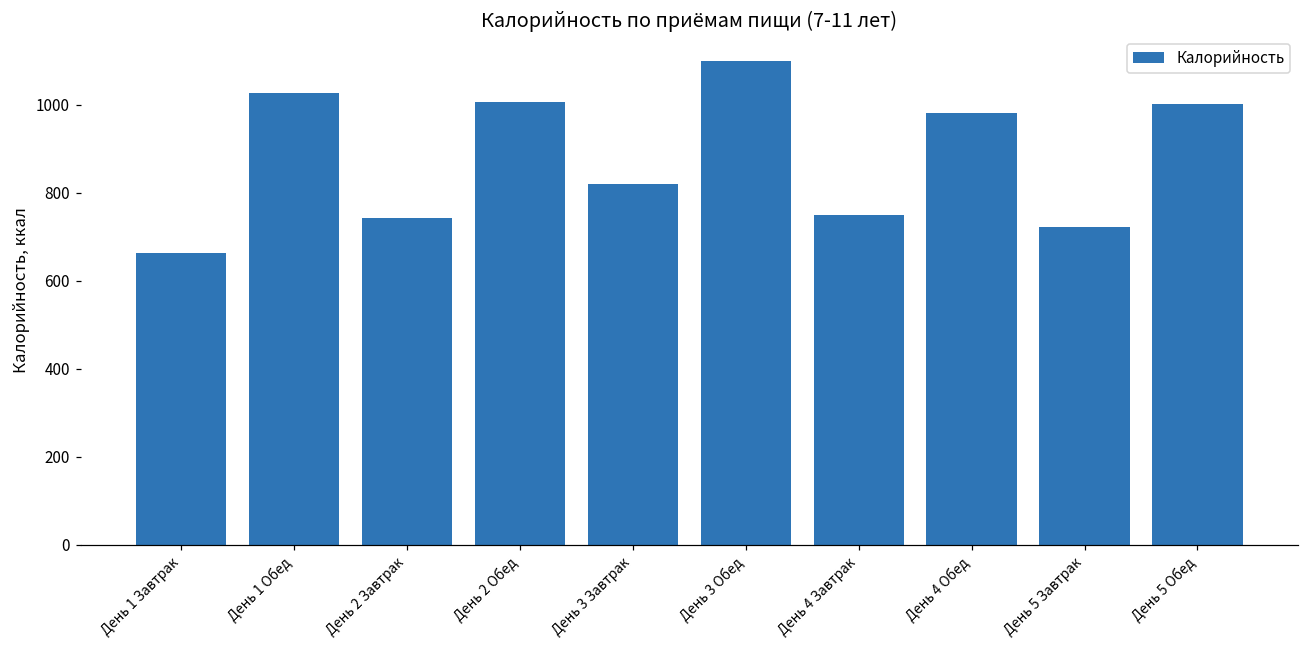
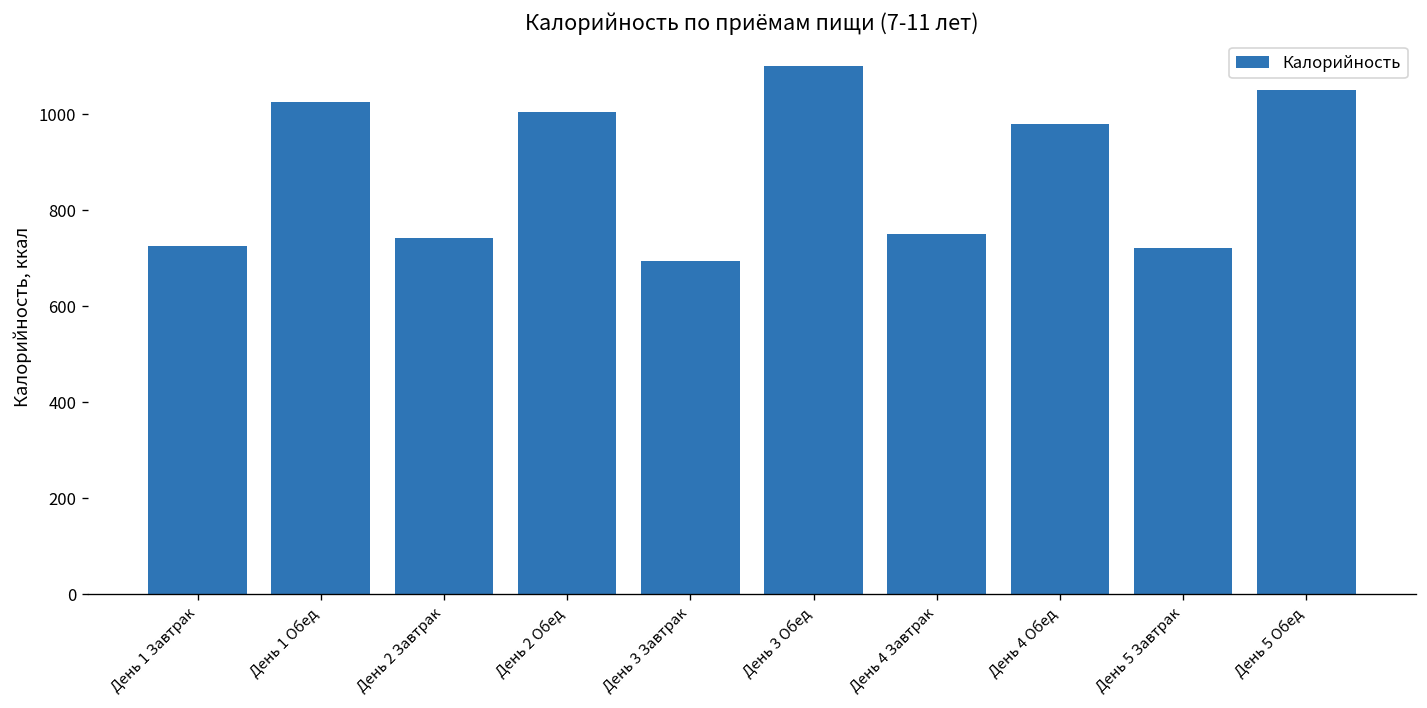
День 1 Завтрак: 660 -> 730
День 3 Завтрак: 820 -> 690
День 5 Обед: 1000 -> 1050
